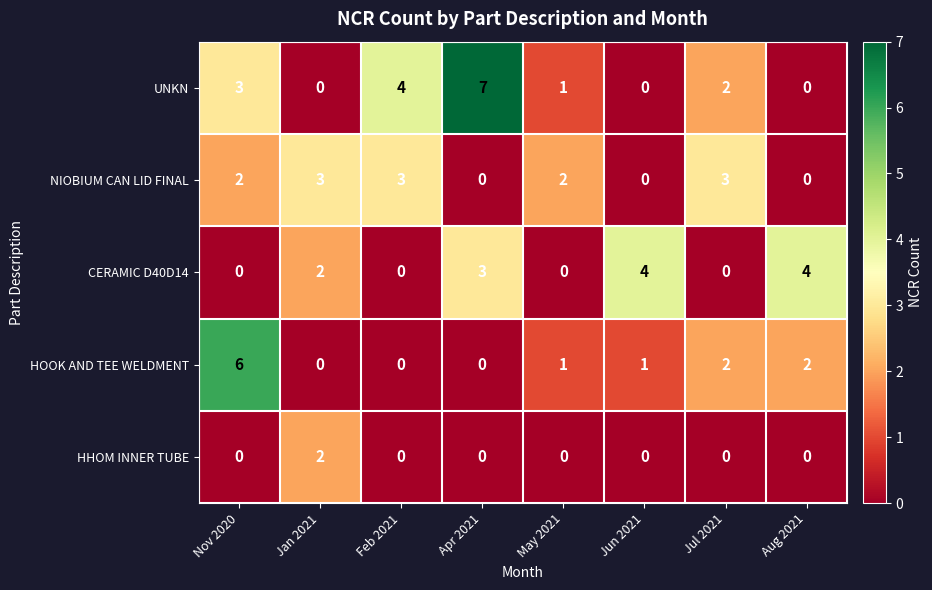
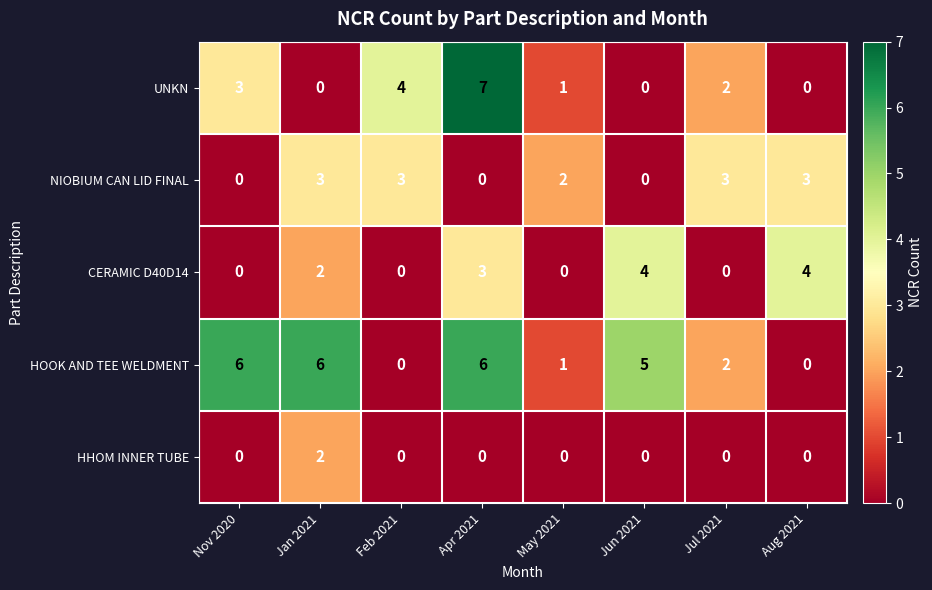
NIOBIUM CAN LID FINAL, Nov 2020: 2 -> 0
NIOBIUM CAN LID FINAL, Aug 2021: 0 -> 3
HOOK AND TEE WELDMENT, Jan 2021: 0 -> 6
HOOK AND TEE WELDMENT, Apr 2021: 0 -> 6
HOOK AND TEE WELDMENT, Jun 2021: 1 -> 5
HOOK AND TEE WELDMENT, Aug 2021: 2 -> 0
